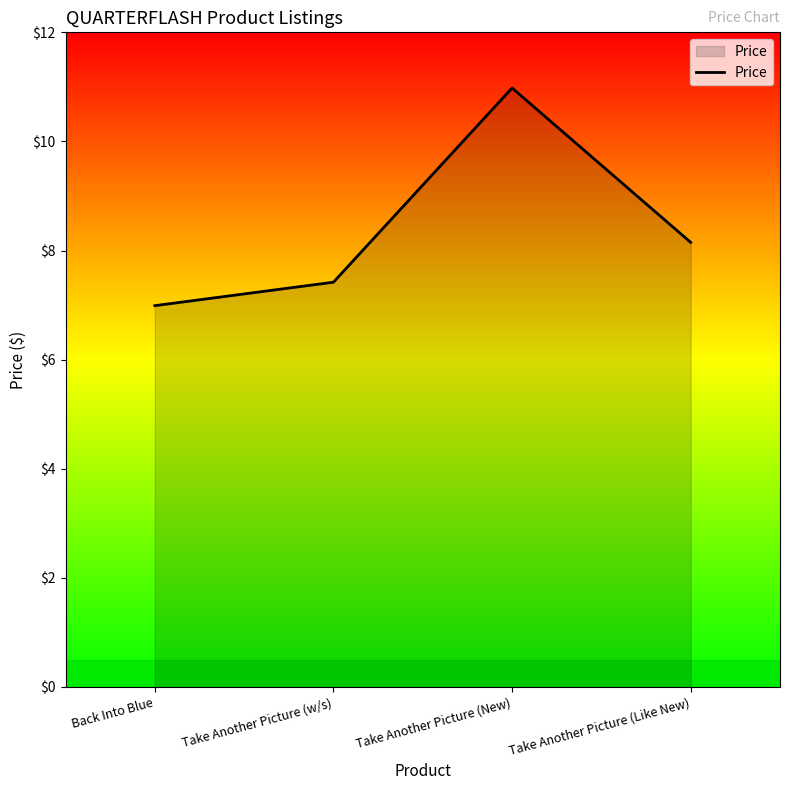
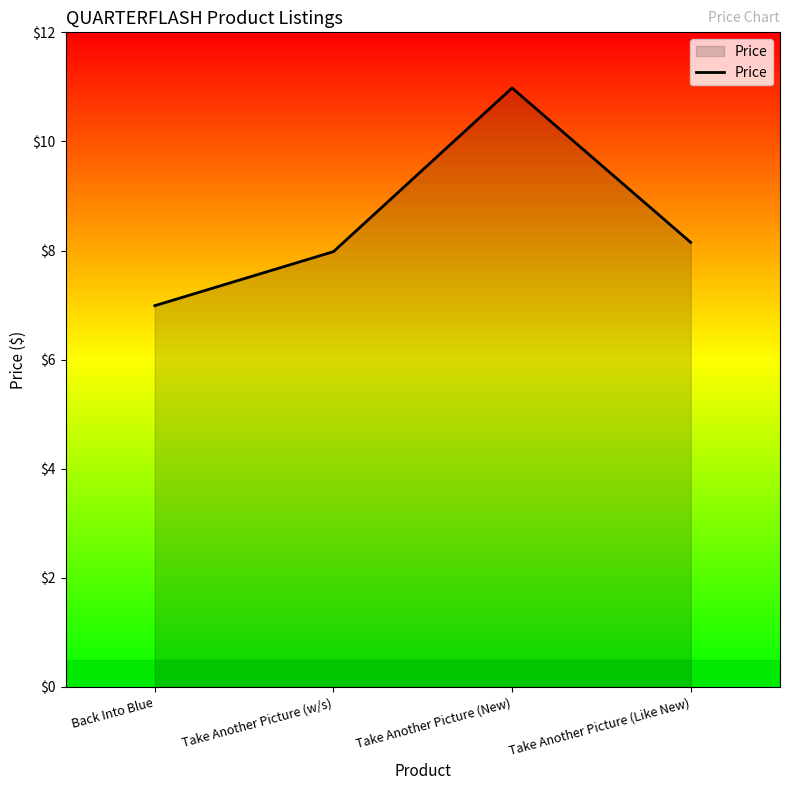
Take Another Picture (w/s): $7.4 -> $8.0
